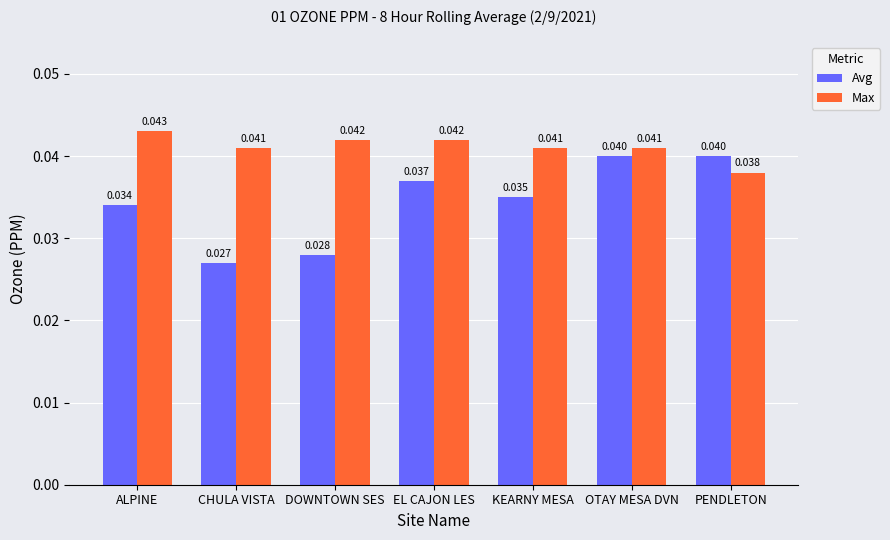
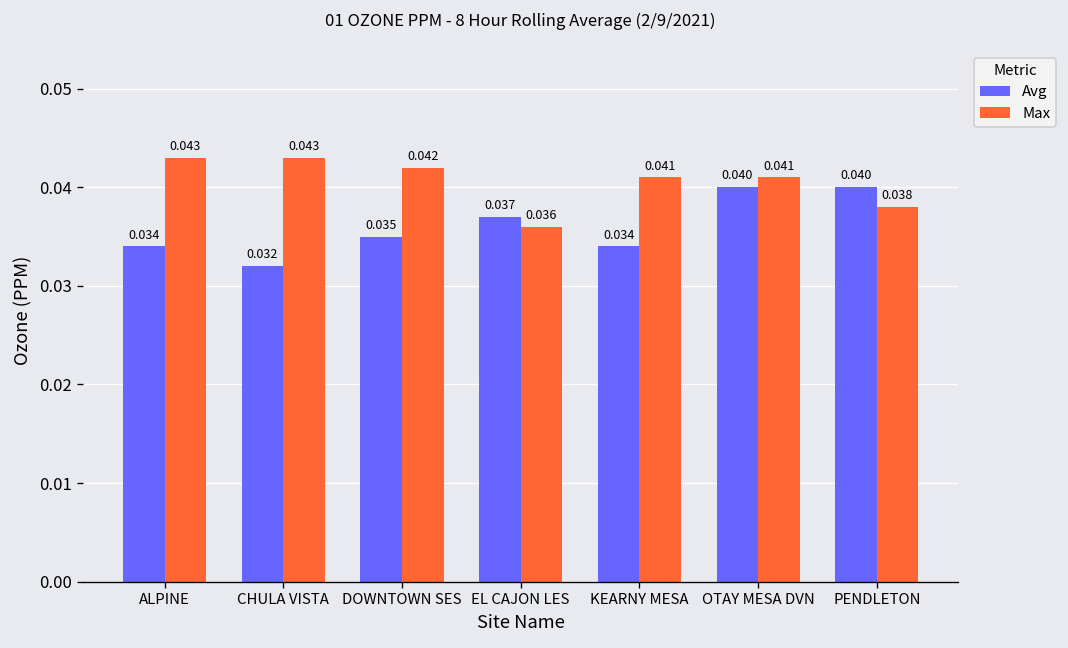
Avg, CHULA VISTA: 0.027 -> 0.032
Max, CHULA VISTA: 0.041 -> 0.043
Avg, DOWNTOWN SES: 0.028 -> 0.035
Max, EL CAJON LES: 0.042 -> 0.036
Avg, KEARNY MESA: 0.035 -> 0.034
